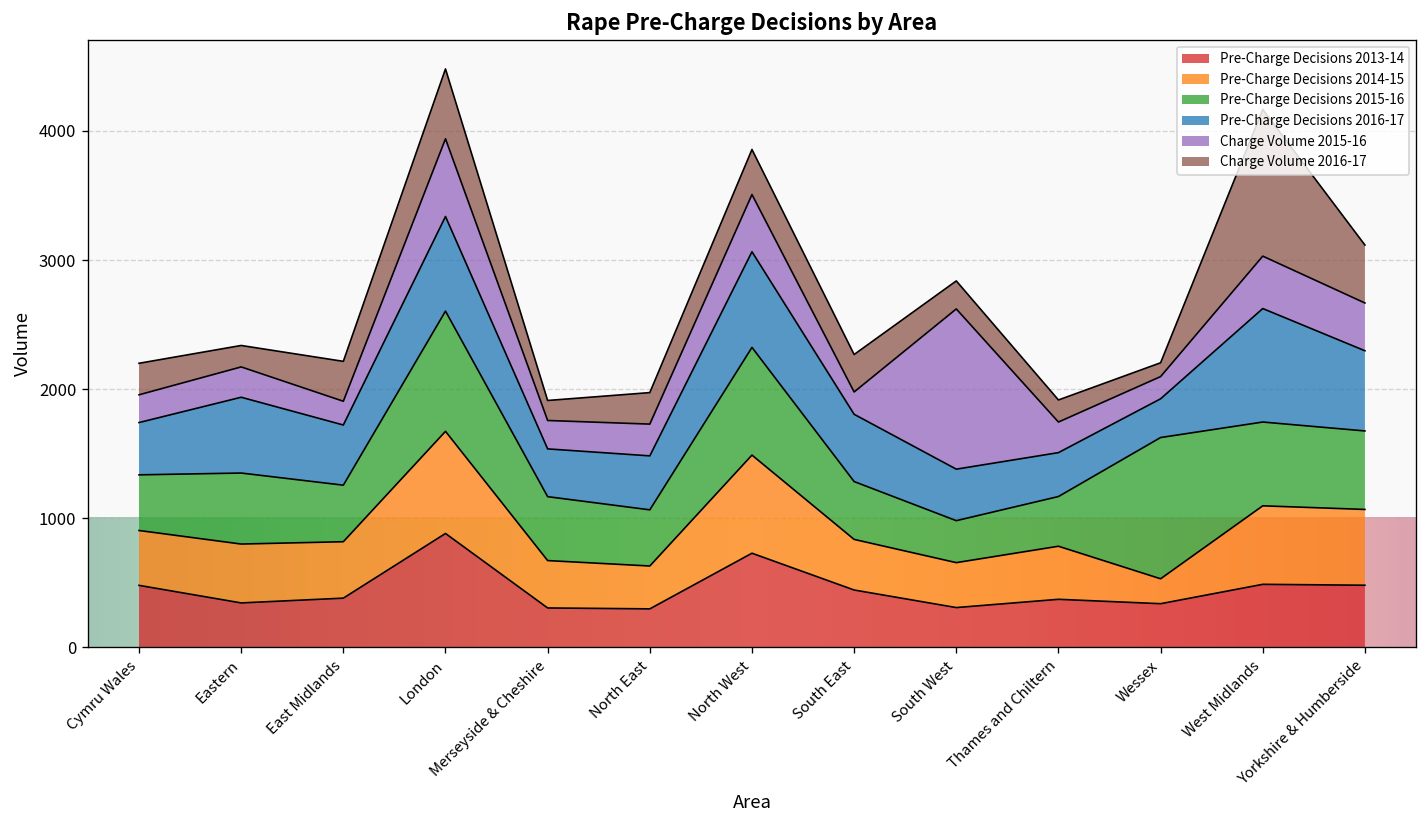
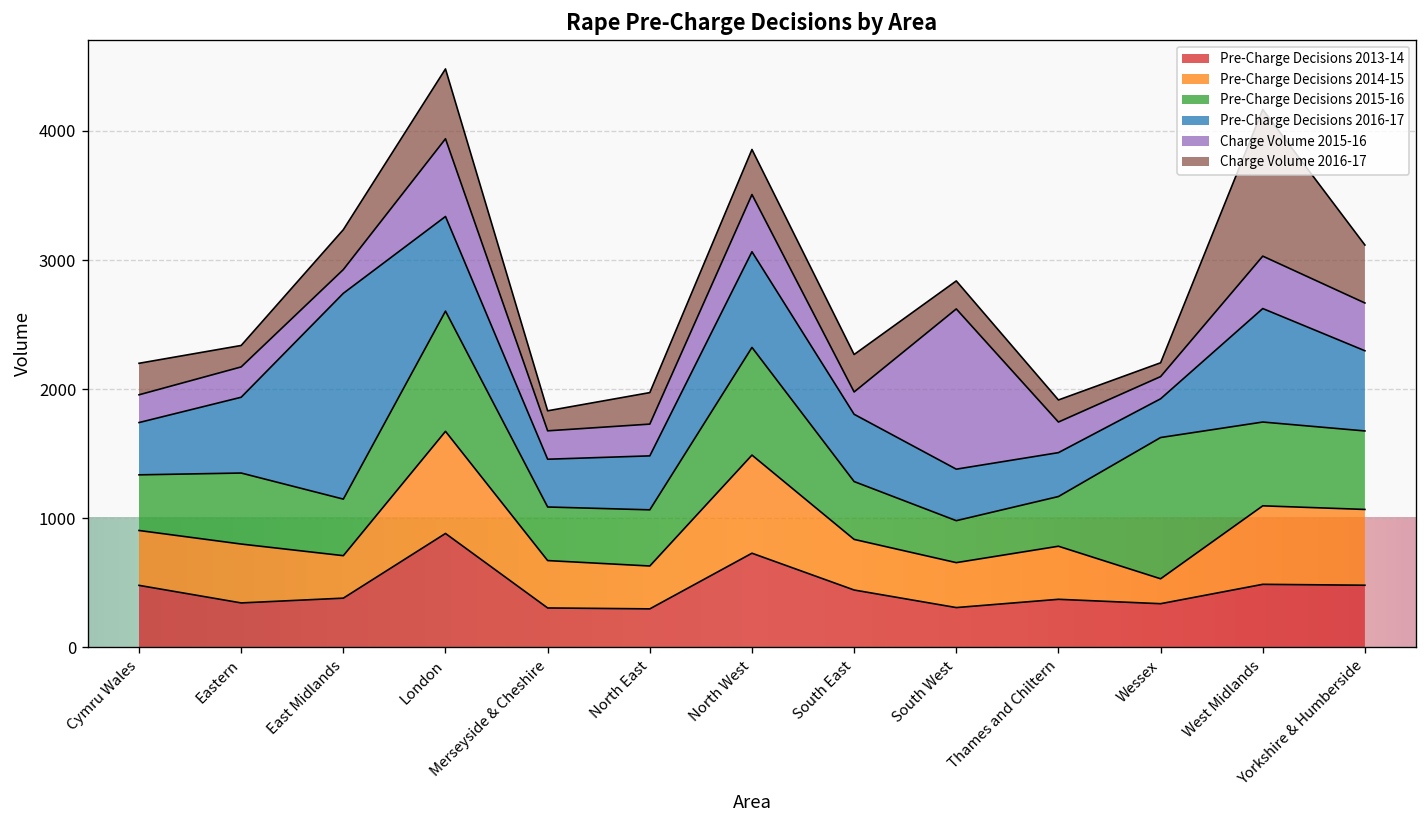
Pre-Charge Decisions 2014-15, East Midlands: 440 -> 330
Pre-Charge Decisions 2016-17, East Midlands: 470 -> 1590
Pre-Charge Decisions 2015-16, Merseyside & Cheshire: 500 -> 420
